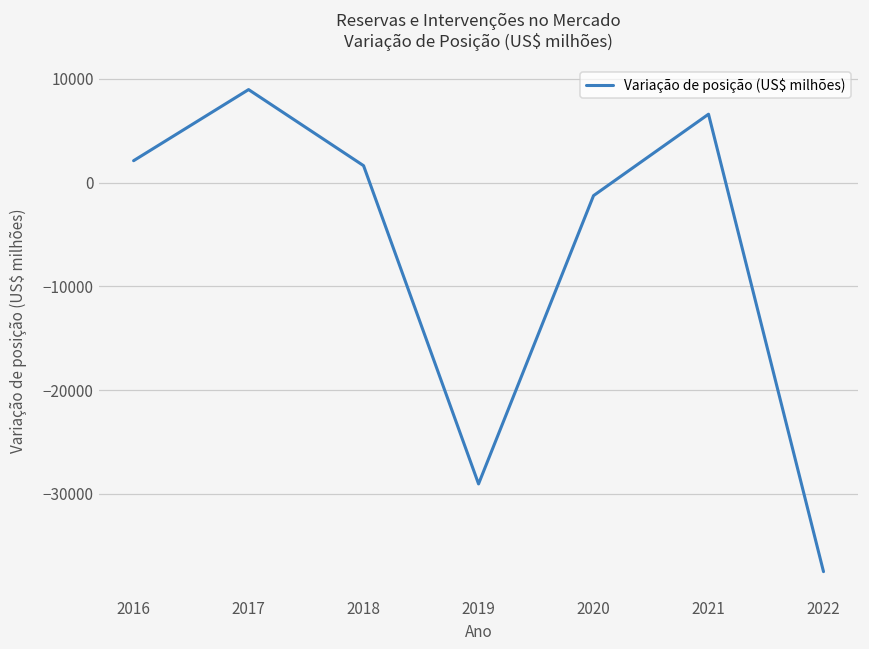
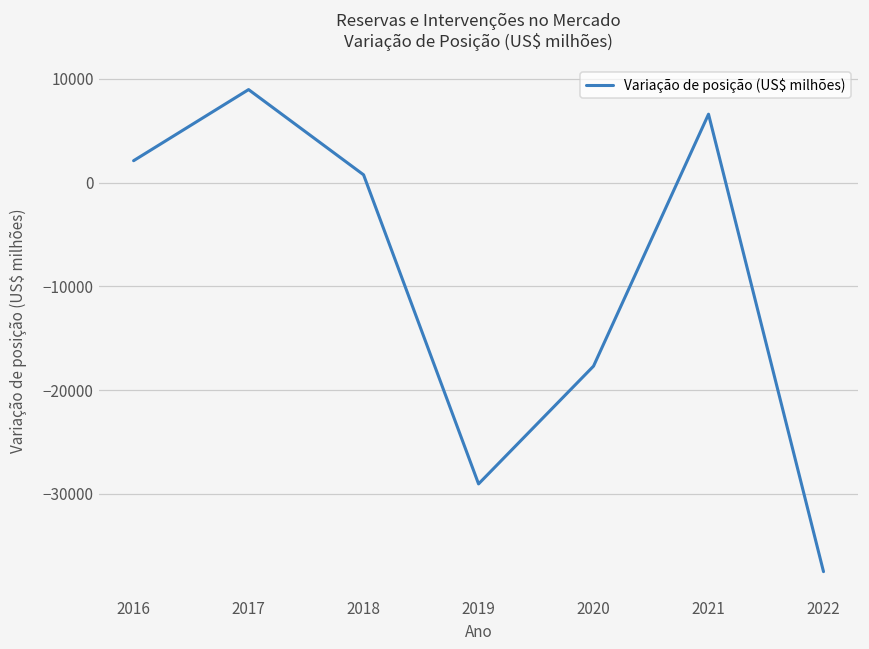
2018: 2000 -> 1000
2020: -1000 -> -18000
